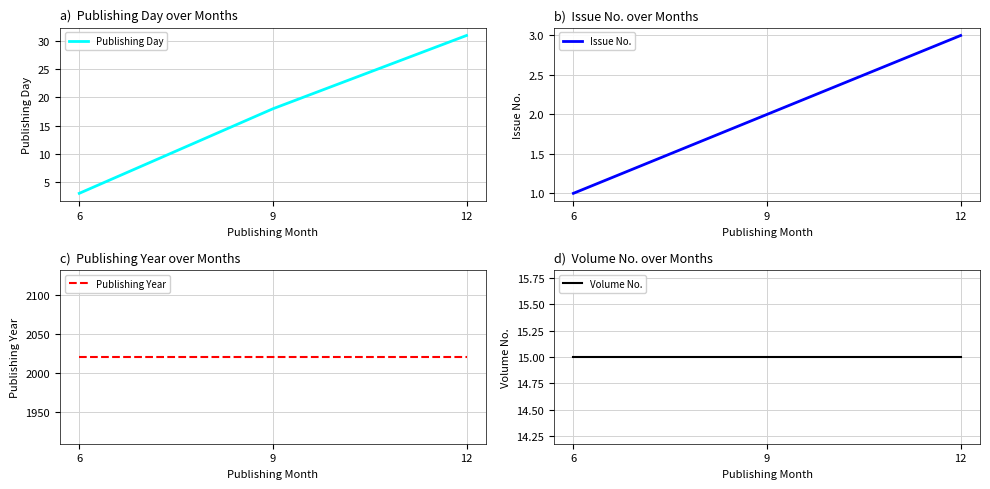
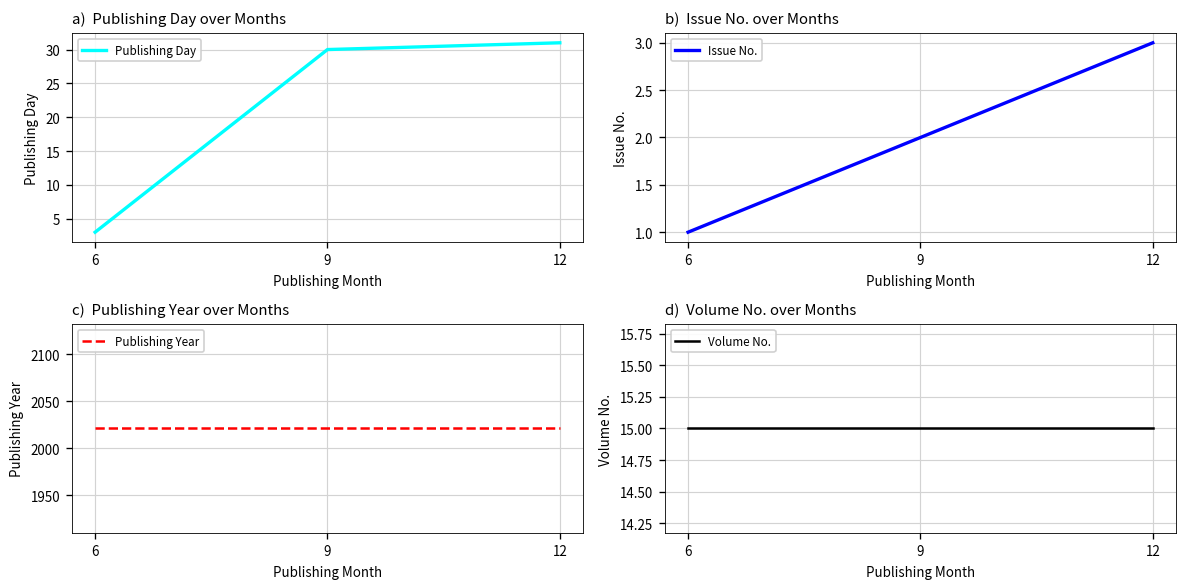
a) Publishing Day over Months, 9: 18 -> 30
